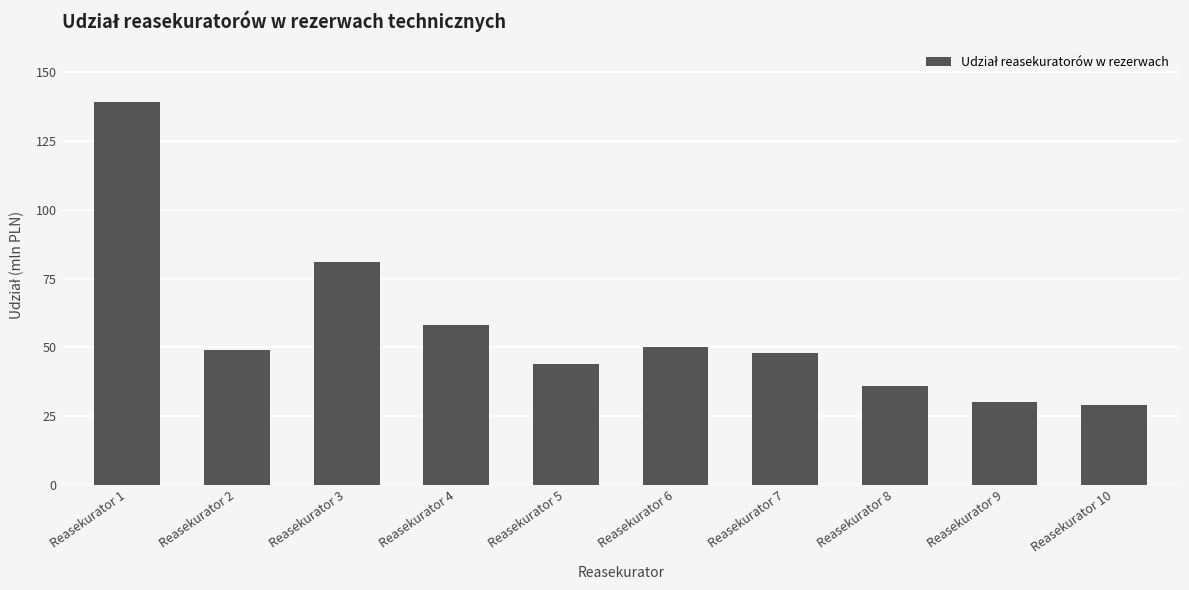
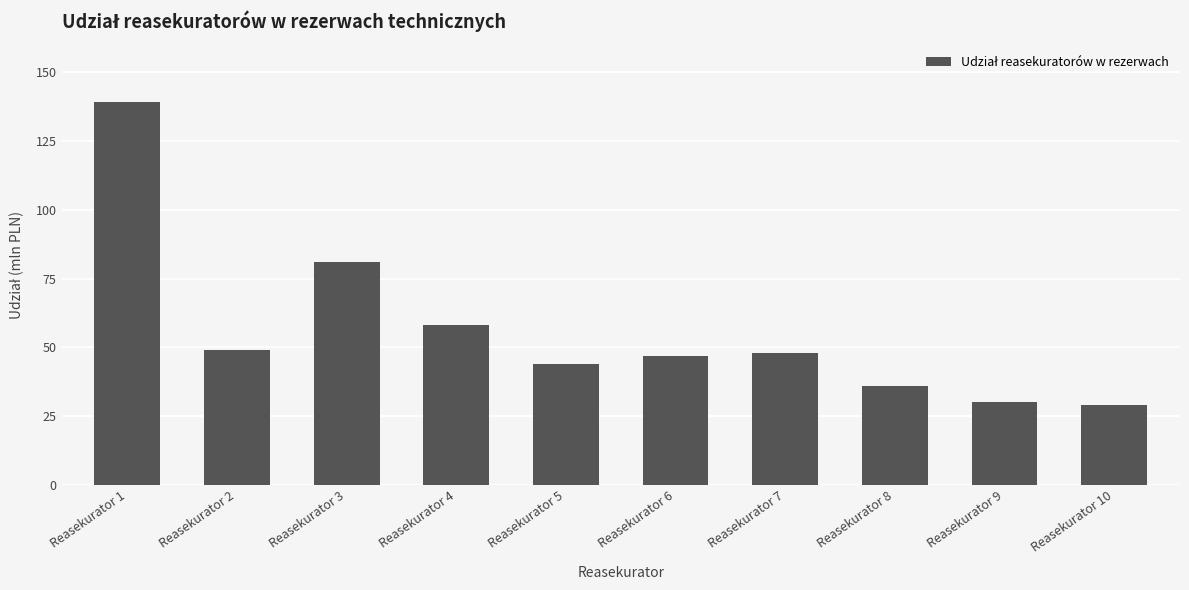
Reasekurator 6: 50 -> 47
